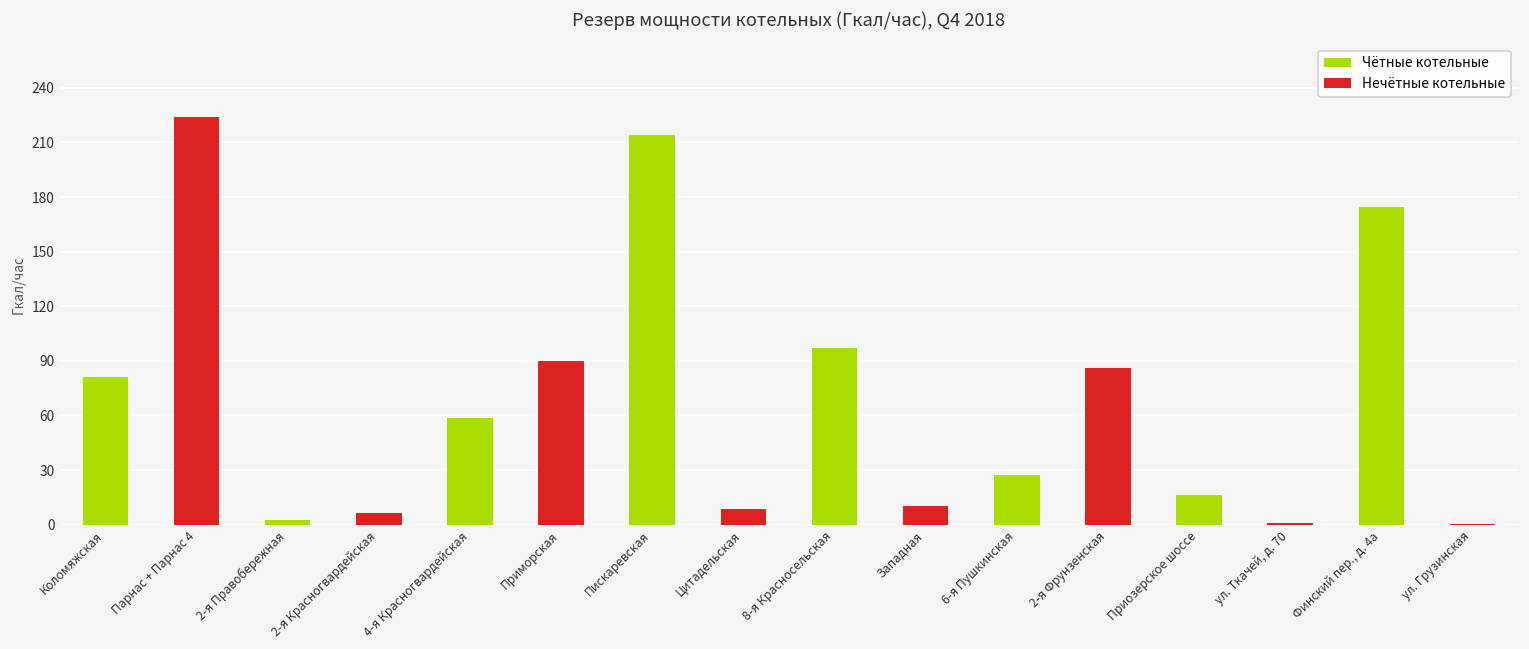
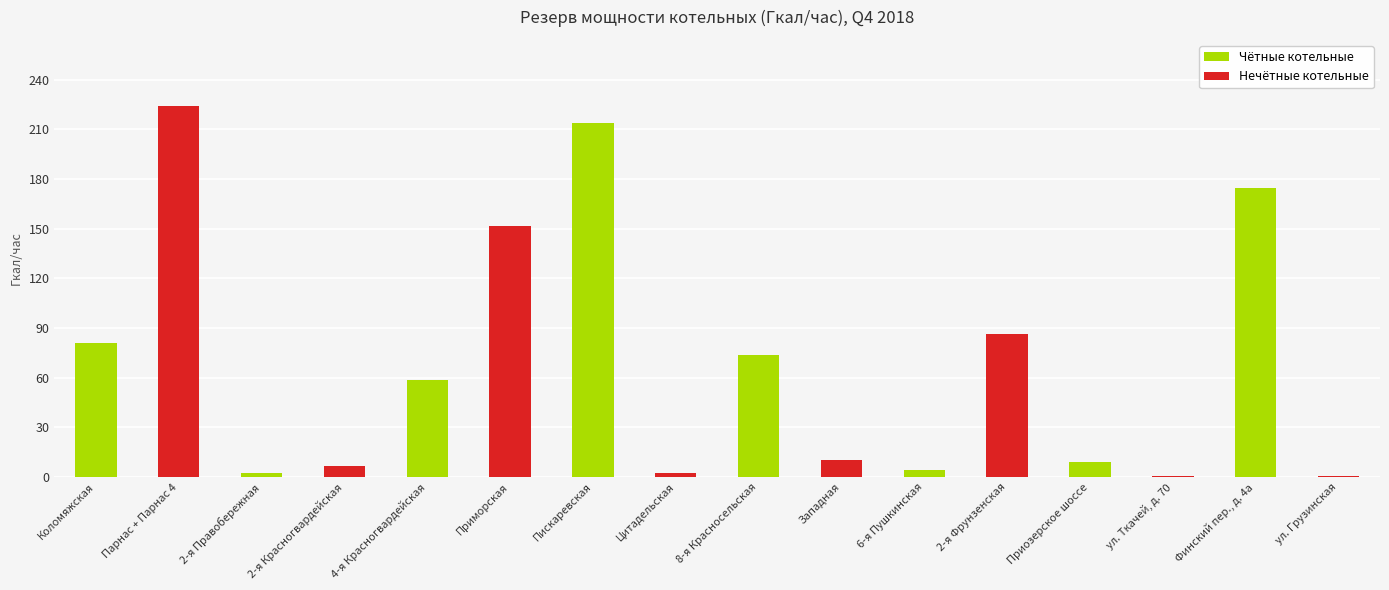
Приморская: 90 -> 152
Цитадельская: 9 -> 3
8-я Красносельская: 97 -> 74
6-я Пушкинская: 27 -> 4
Приозерское шоссе: 16 -> 9
